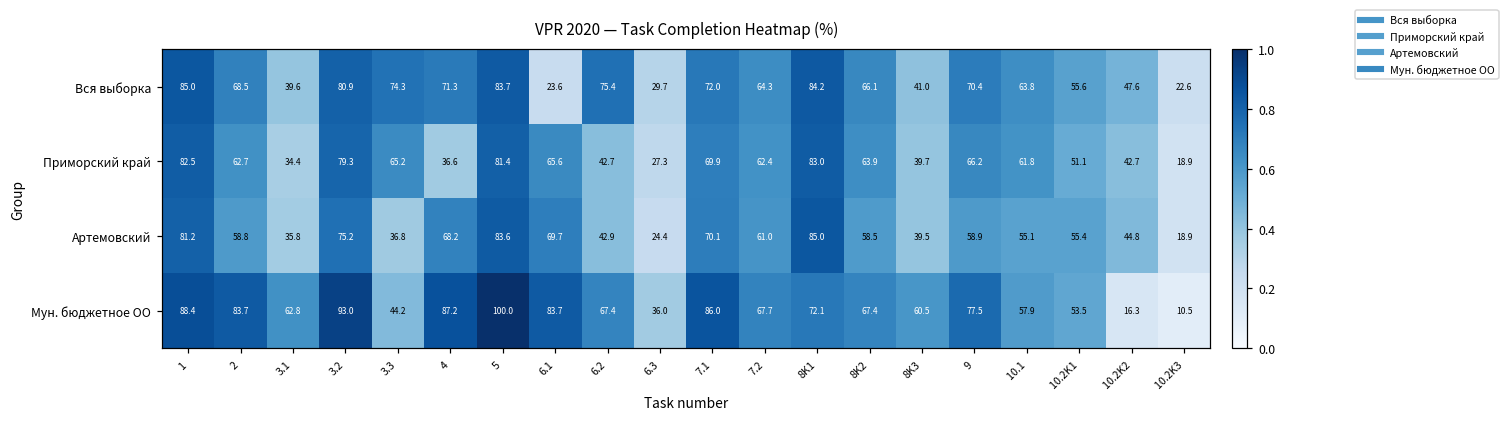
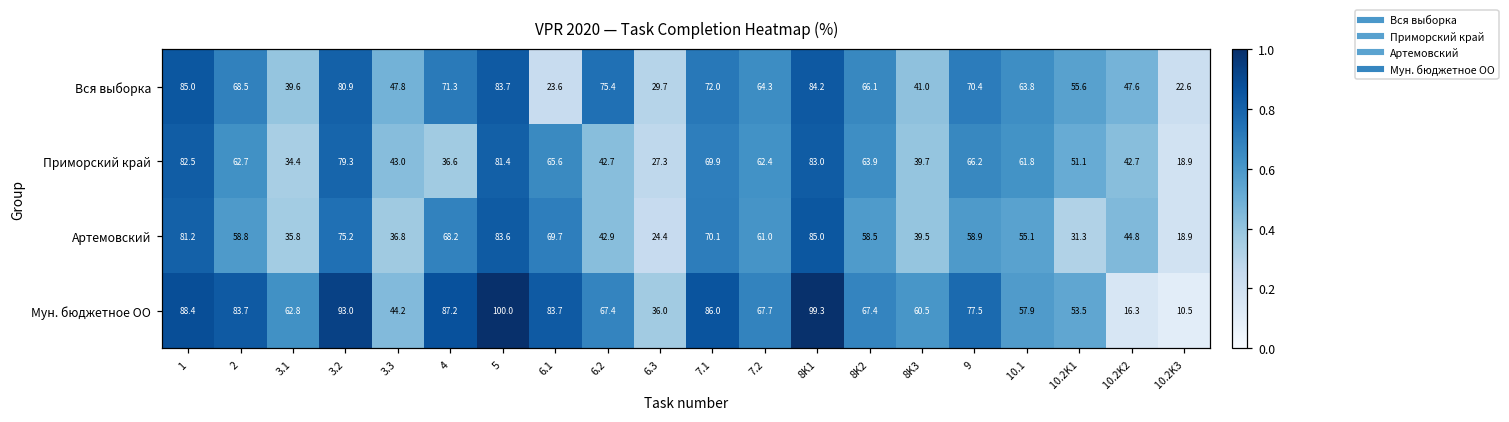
Вся выборка, 3.3: 74.3 -> 47.8
Приморский край, 3.3: 65.2 -> 43.0
Артемовский, 10.2K1: 55.4 -> 31.3
Мун. бюджетное ОО, 8K1: 72.1 -> 99.3
